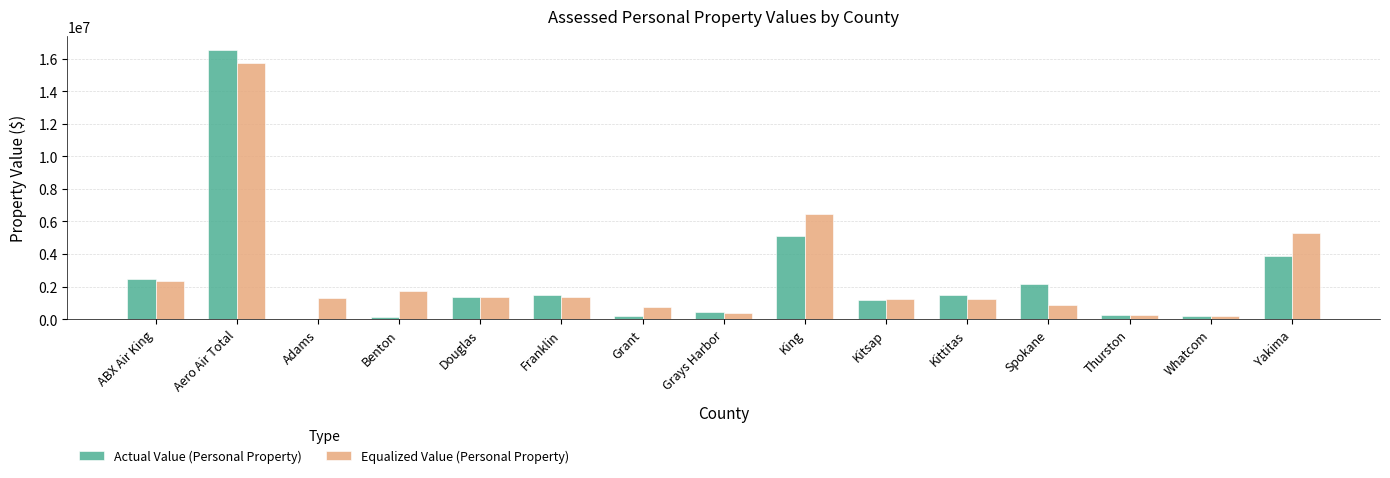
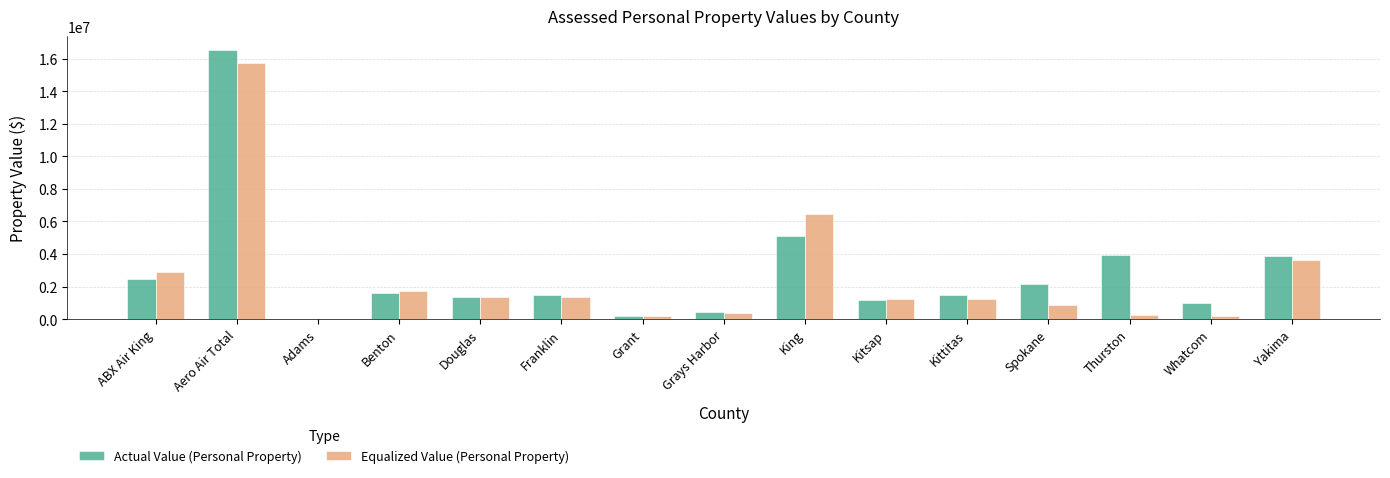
Equalized Value (Personal Property), ABX Air King: 2300000 -> 2900000
Equalized Value (Personal Property), Adams: 1300000 -> 0
Actual Value (Personal Property), Benton: 100000 -> 1600000
Equalized Value (Personal Property), Grant: 800000 -> 200000
Actual Value (Personal Property), Thurston: 200000 -> 4000000
Actual Value (Personal Property), Whatcom: 200000 -> 1000000
Equalized Value (Personal Property), Yakima: 5300000 -> 3600000
